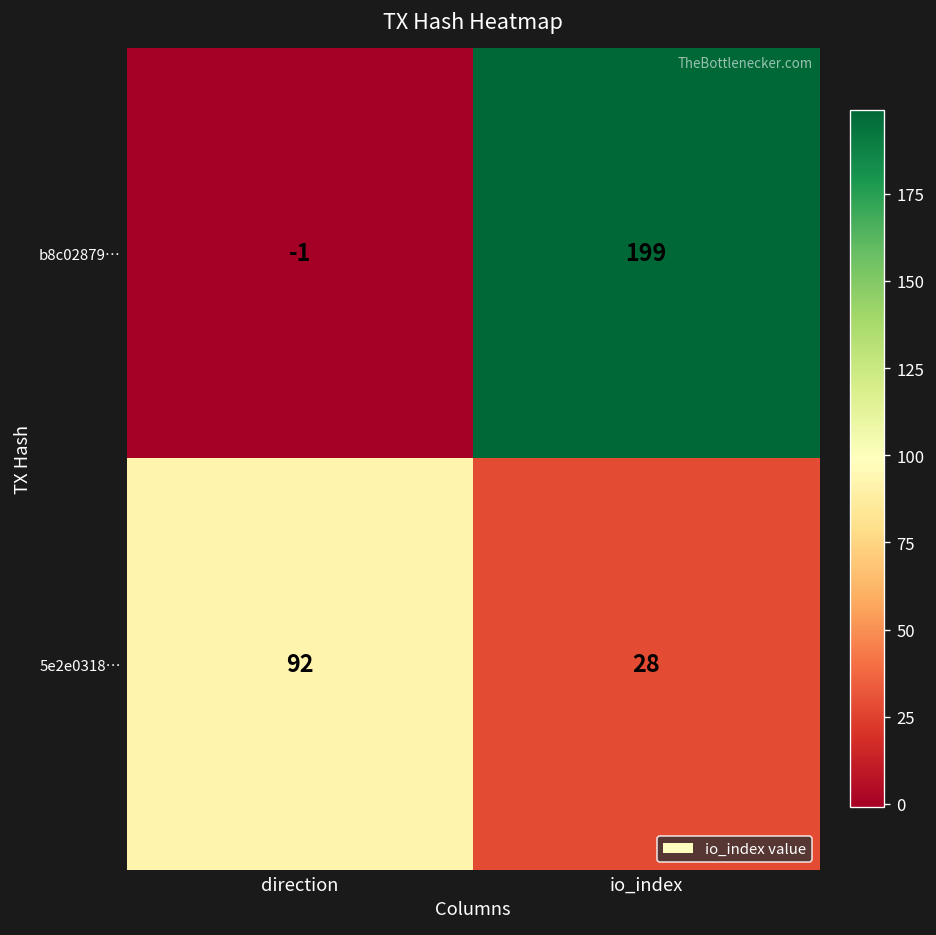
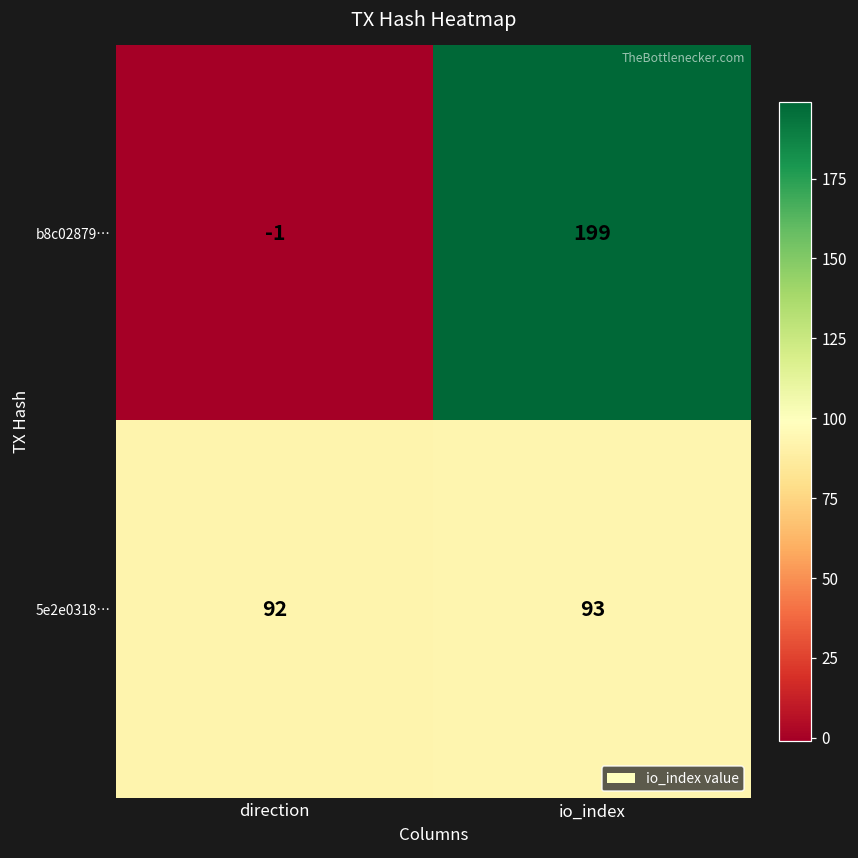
5e2e0318…, io_index: 28 -> 93
